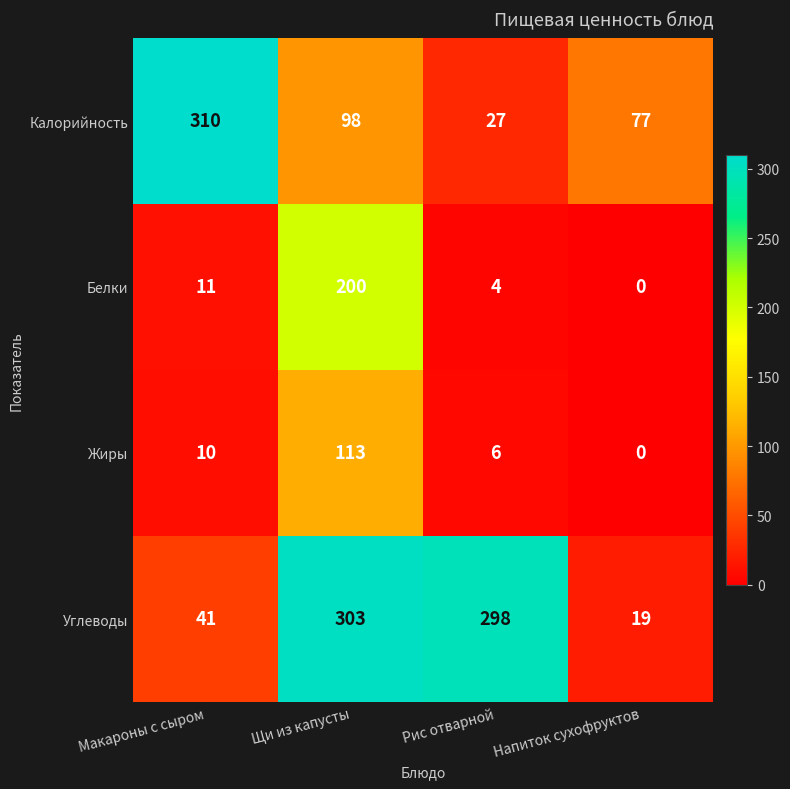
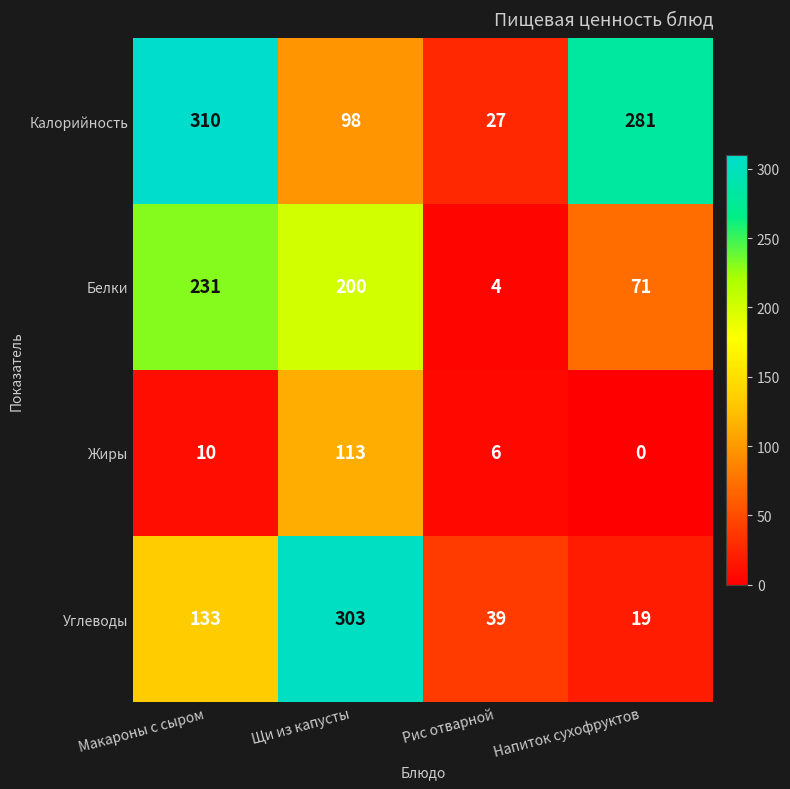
Калорийность, Напиток суxофруктов: 77 -> 281
Белки, Макароны с сыром: 11 -> 231
Белки, Напиток суxофруктов: 0 -> 71
Углеводы, Макароны с сыром: 41 -> 133
Углеводы, Рис отварной: 298 -> 39
